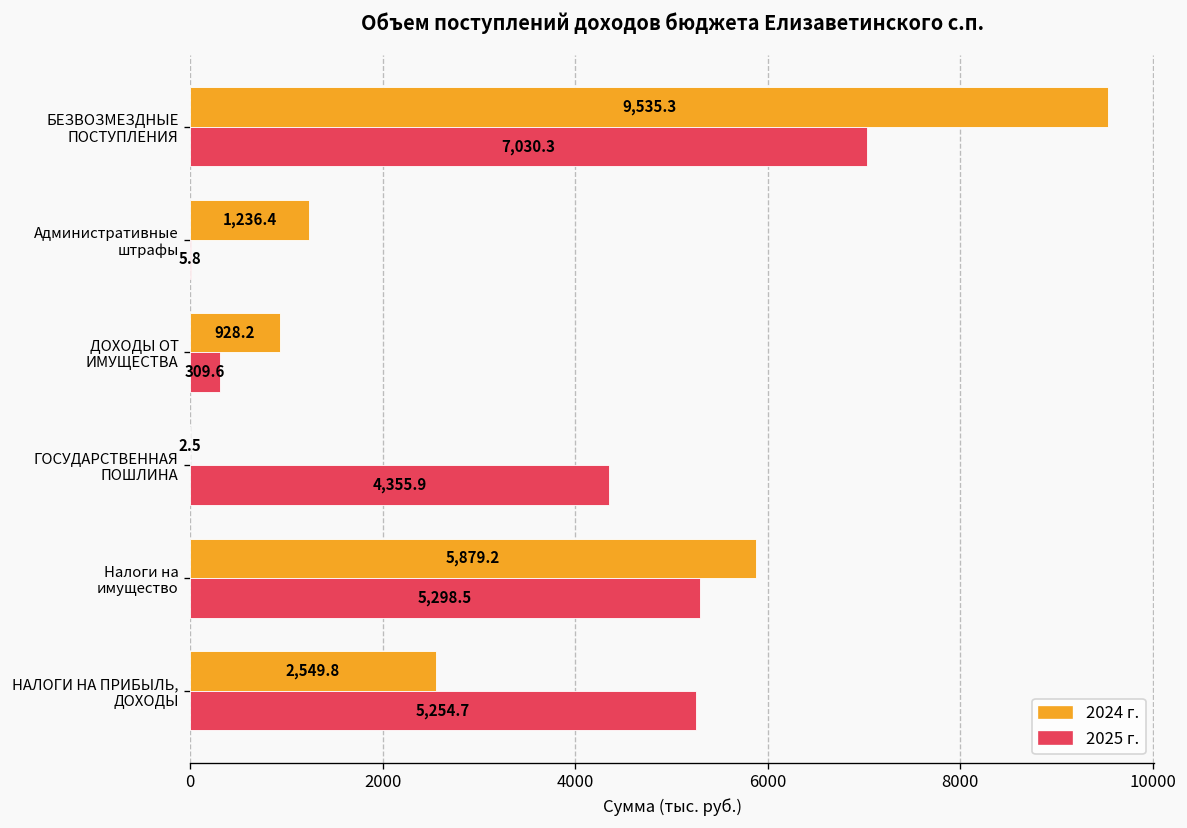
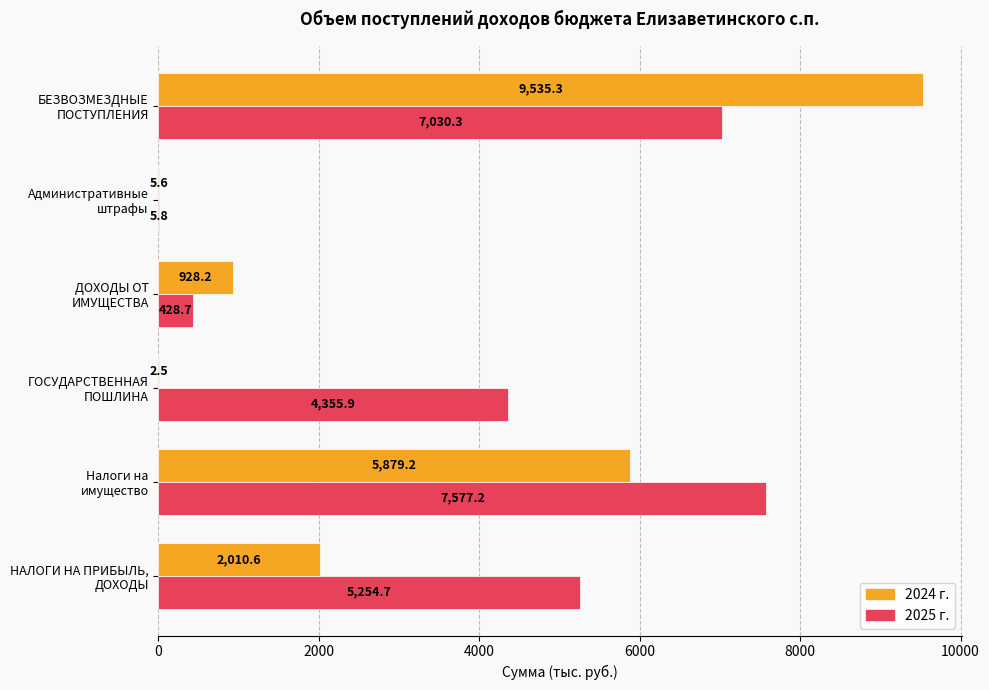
2024 г., Административные штрафы: 1,236.4 -> 5.6
2025 г., ДОХОДЫ ОТ ИМУЩЕСТВА: 309.6 -> 428.7
2025 г., Налоги на имущество: 5,298.5 -> 7,577.2
2024 г., НАЛОГИ НА ПРИБЫЛЬ, ДОХОДЫ: 2,549.8 -> 2,010.6
